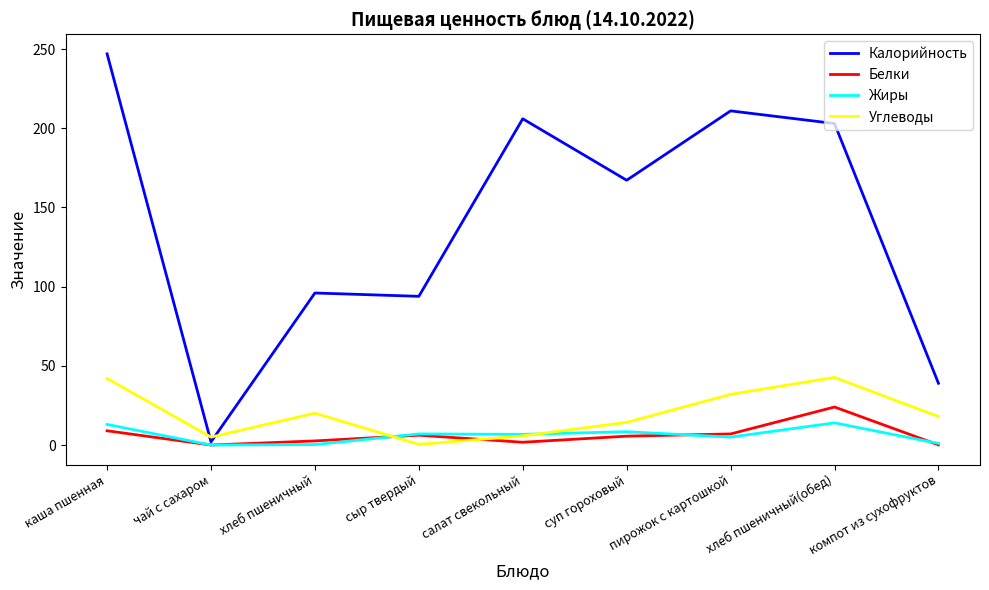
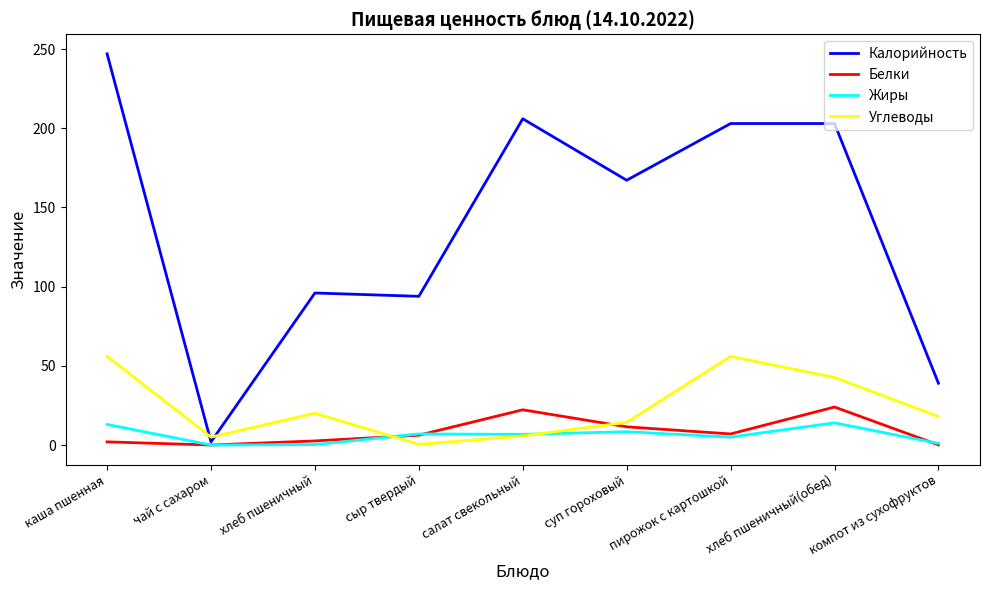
Белки, каша пшенная: 9 -> 2
Углеводы, каша пшенная: 42 -> 56
Белки, салат свекольный: 2 -> 22
Белки, суп гороховый: 6 -> 12
Калорийность, пирожок с картошкой: 211 -> 203
Углеводы, пирожок с картошкой: 32 -> 56
